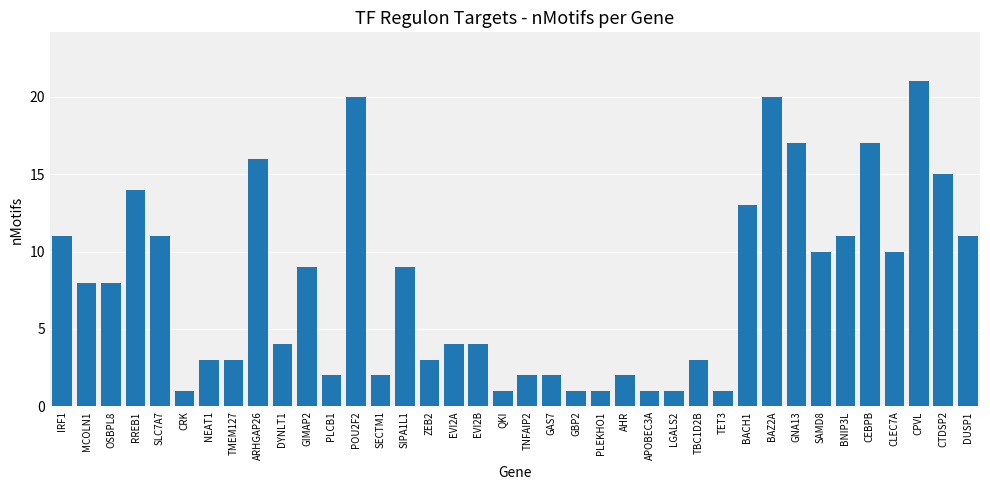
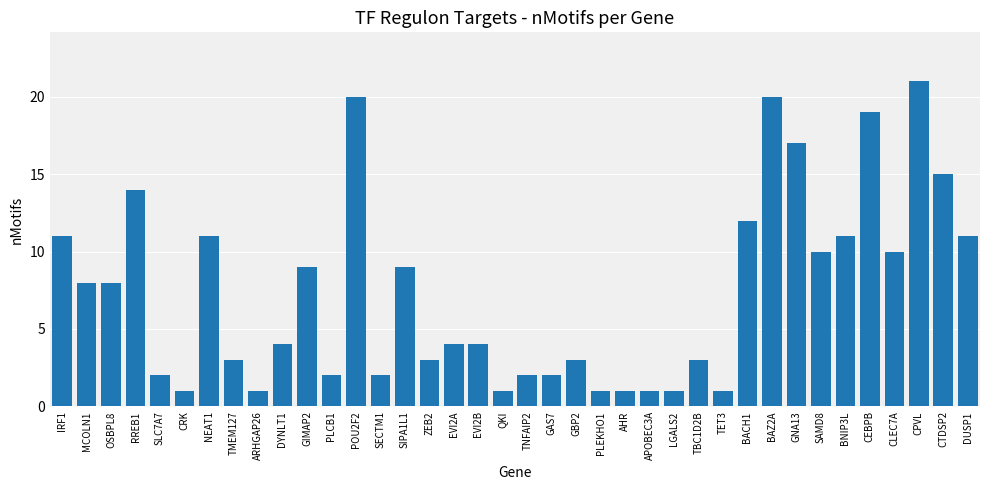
SLC7A7: 11 -> 2
NEAT1: 3 -> 11
ARHGAP26: 16 -> 1
GBP2: 1 -> 3
AHR: 2 -> 1
BACH1: 13 -> 12
CEBPB: 17 -> 19
